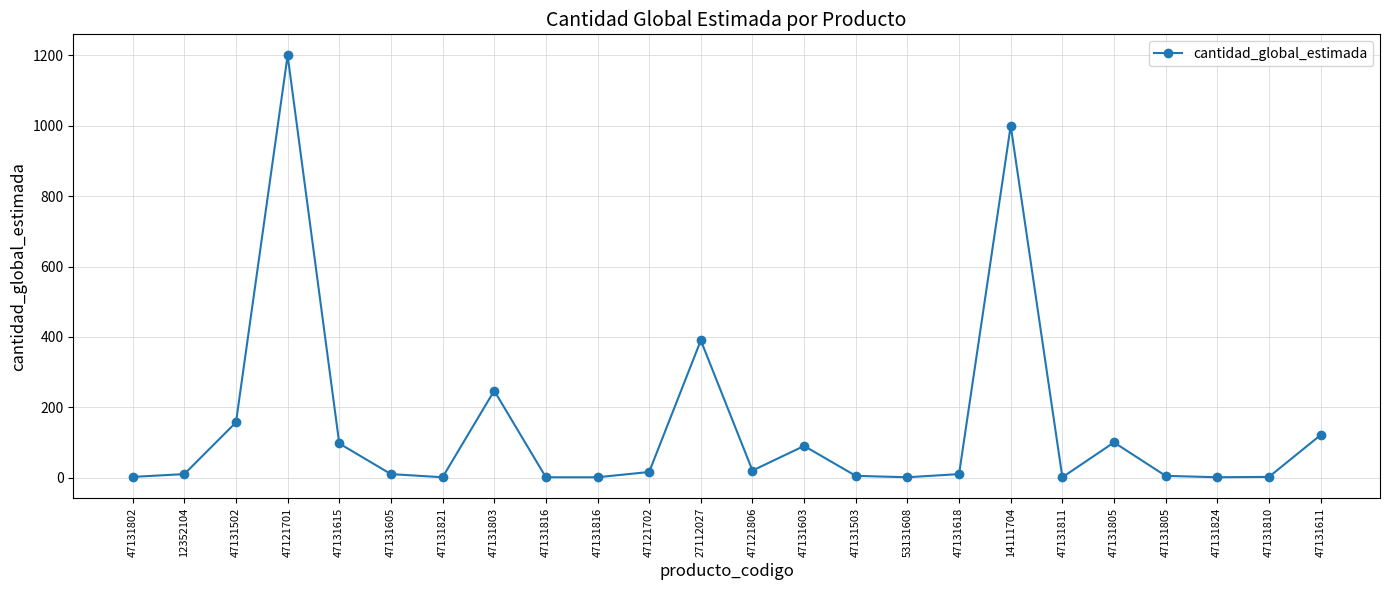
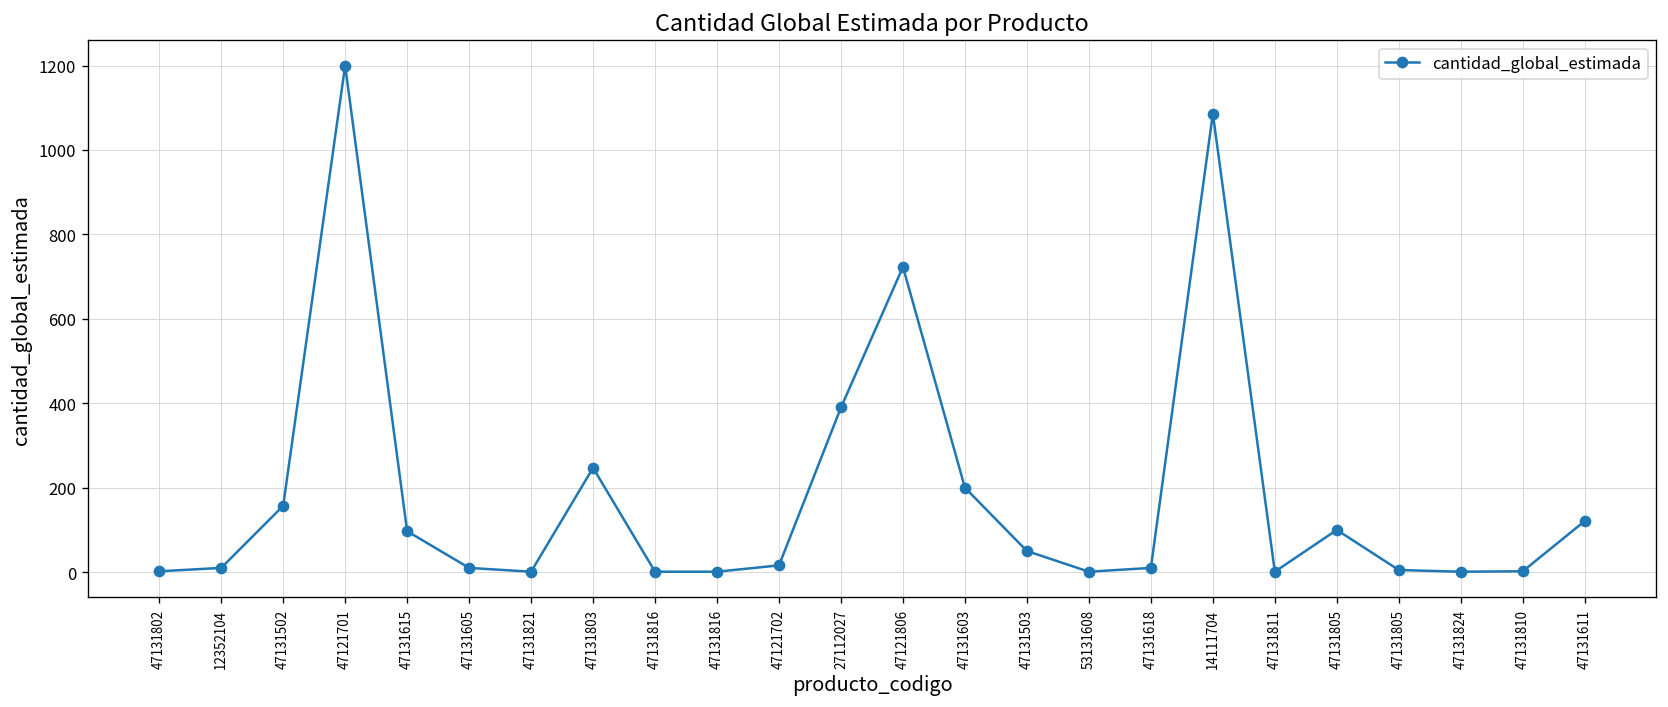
47121806: 20 -> 720
47131603: 90 -> 200
47131503: 10 -> 50
14111704: 1000 -> 1090
